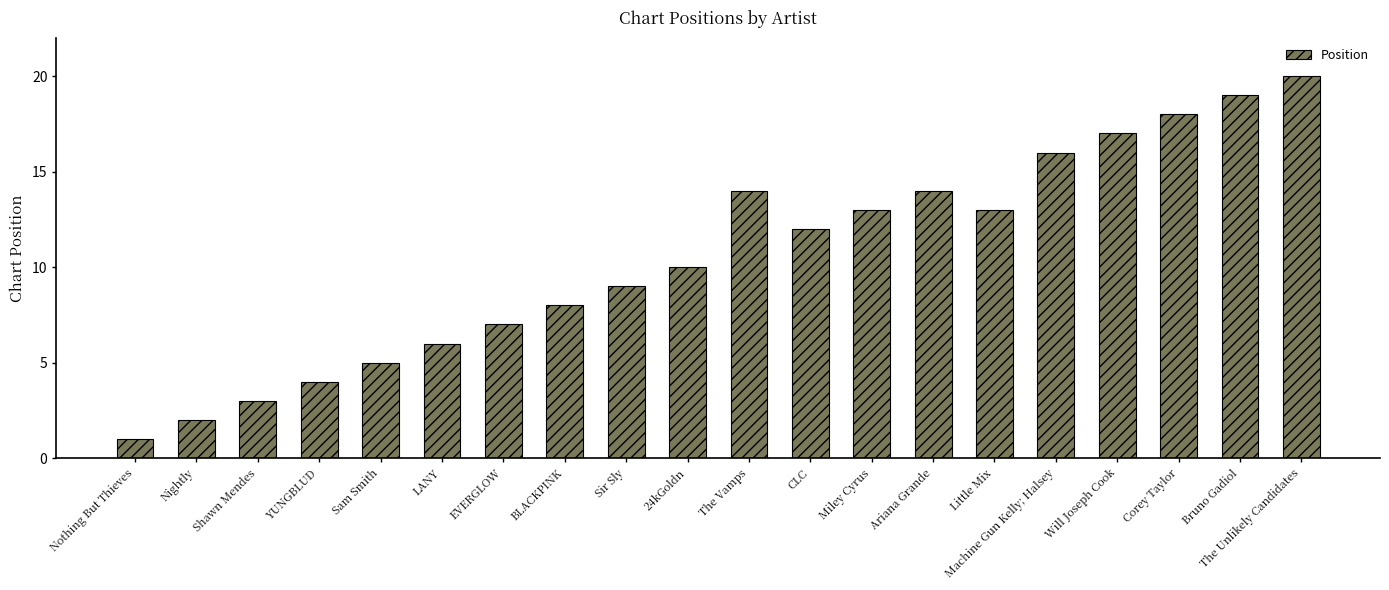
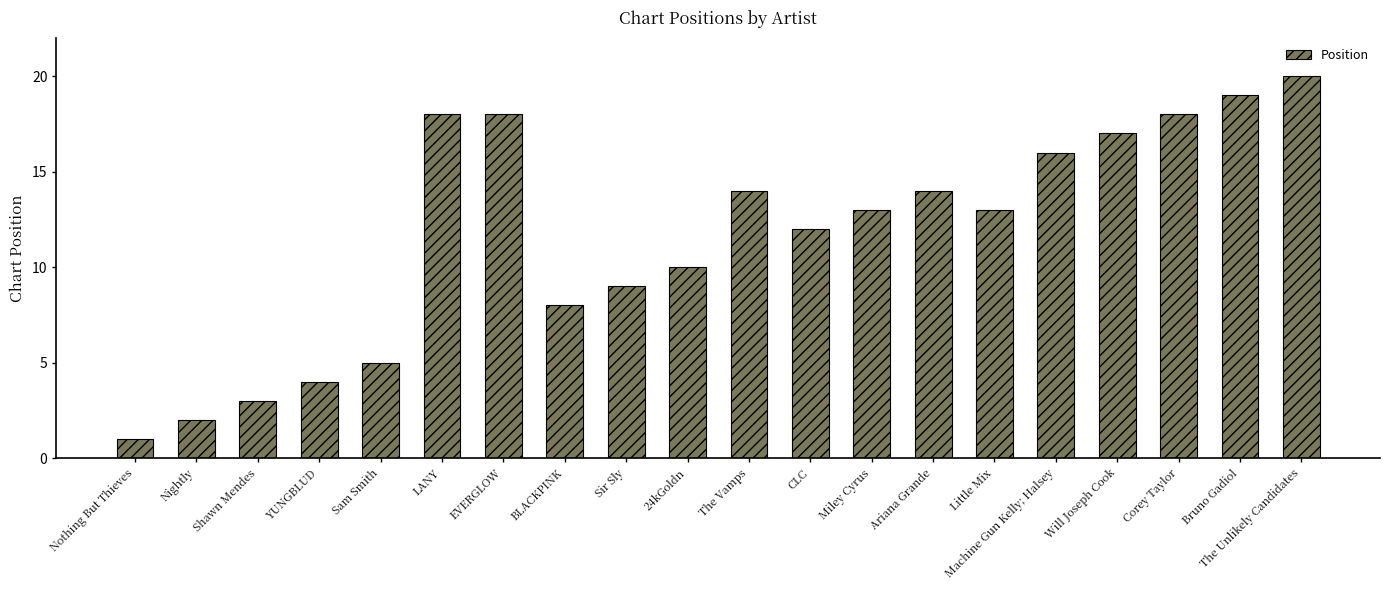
LANY: 6 -> 18
EVERGLOW: 7 -> 18
